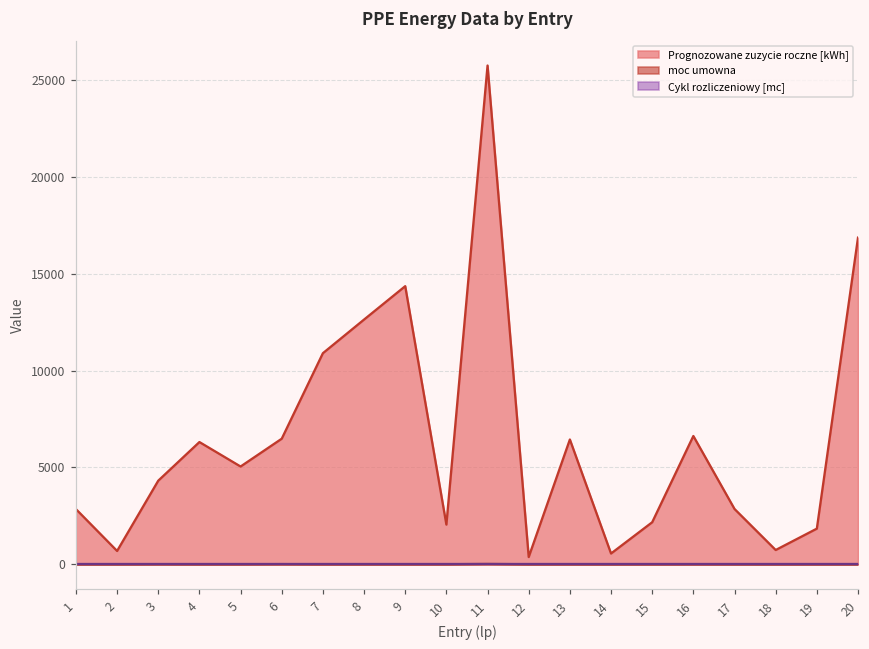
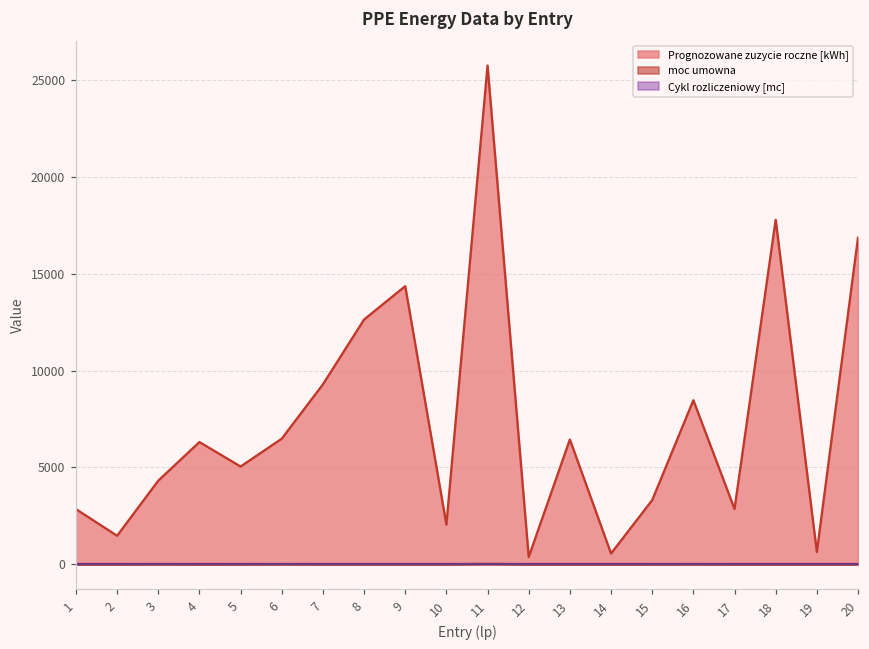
Prognozowane zuzycie roczne [kWh], 2: 700 -> 1500
Prognozowane zuzycie roczne [kWh], 7: 10900 -> 9300
Prognozowane zuzycie roczne [kWh], 15: 2200 -> 3300
Prognozowane zuzycie roczne [kWh], 16: 6600 -> 8500
Prognozowane zuzycie roczne [kWh], 18: 700 -> 17800
Prognozowane zuzycie roczne [kWh], 19: 1800 -> 600
